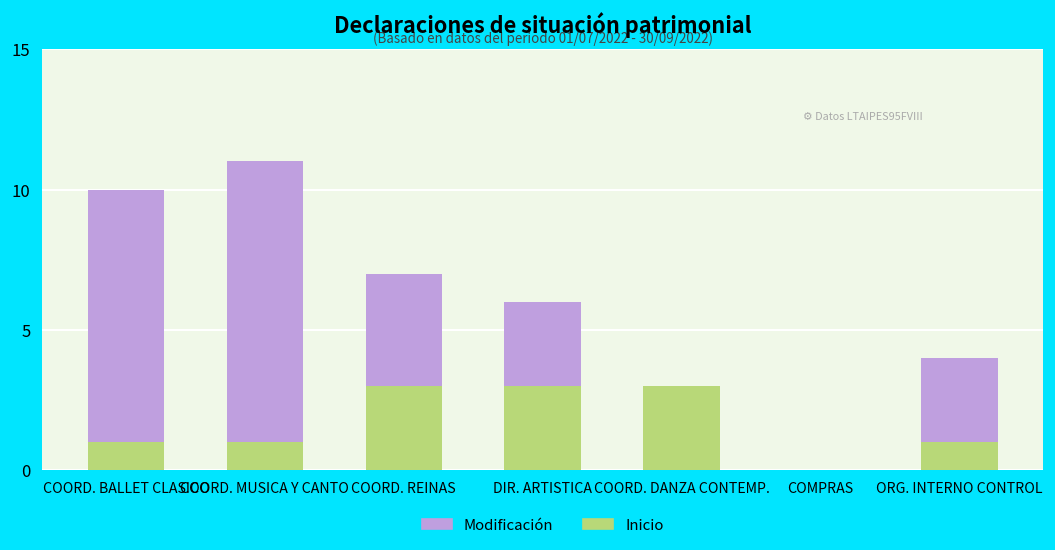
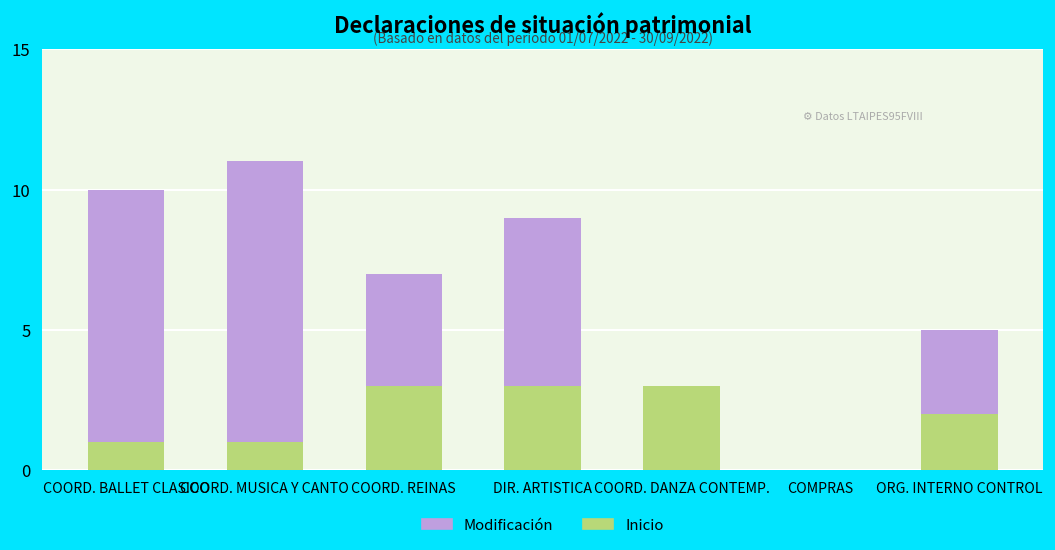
Modificación, DIR. ARTISTICA: 3 -> 6
Inicio, ORG. INTERNO CONTROL: 1 -> 2
